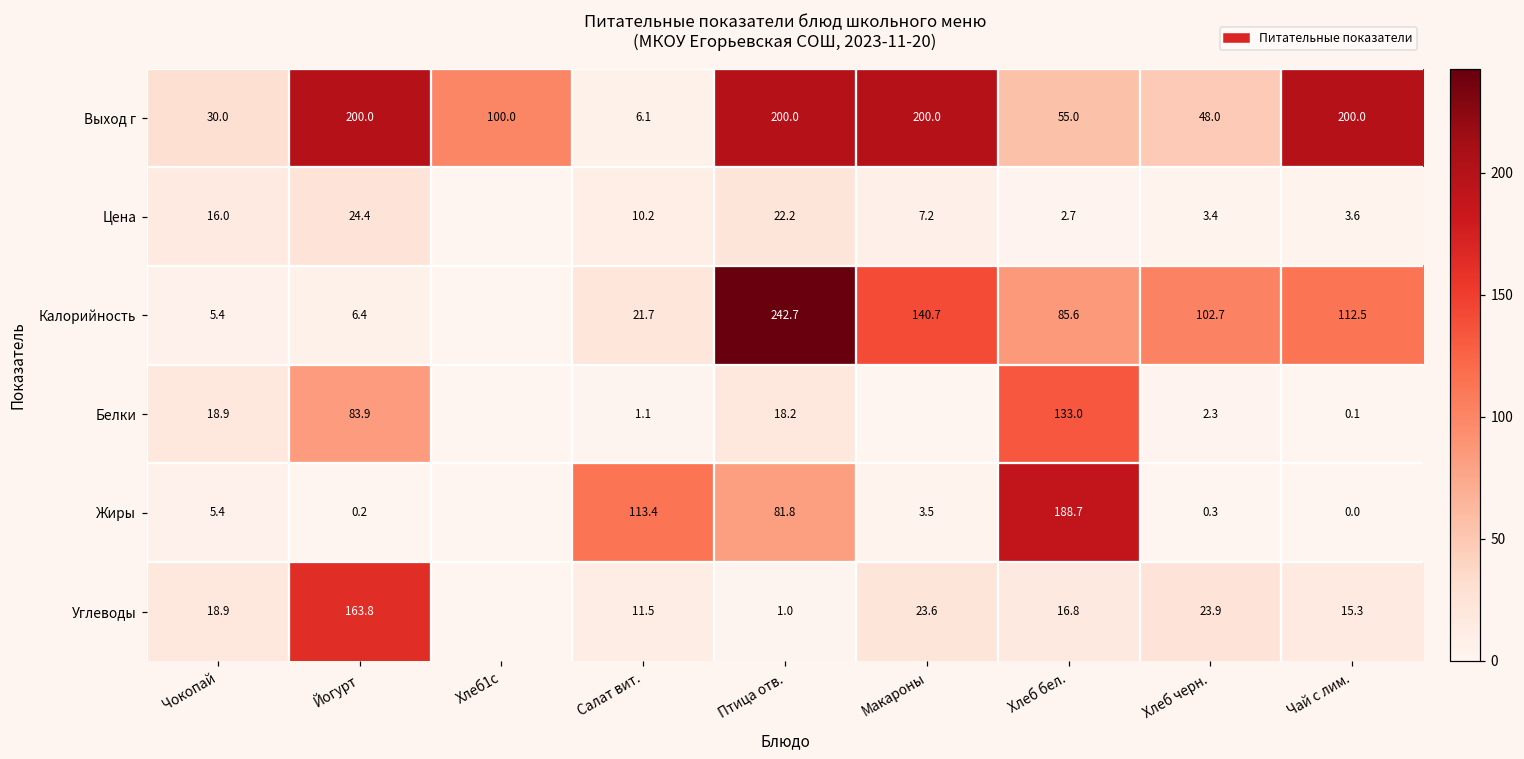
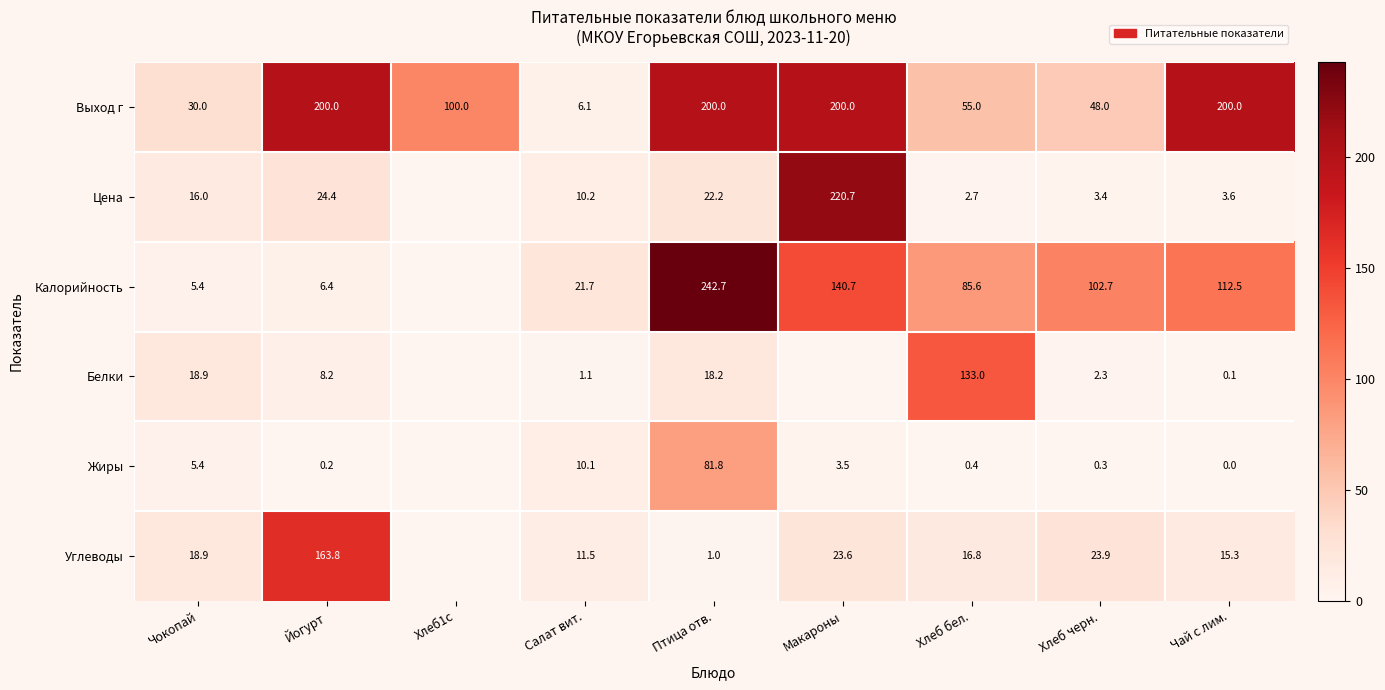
Цена, Макароны: 7.2 -> 220.7
Белки, Йогурт: 83.9 -> 8.2
Жиры, Салат вит.: 113.4 -> 10.1
Жиры, Хлеб бел.: 188.7 -> 0.4
